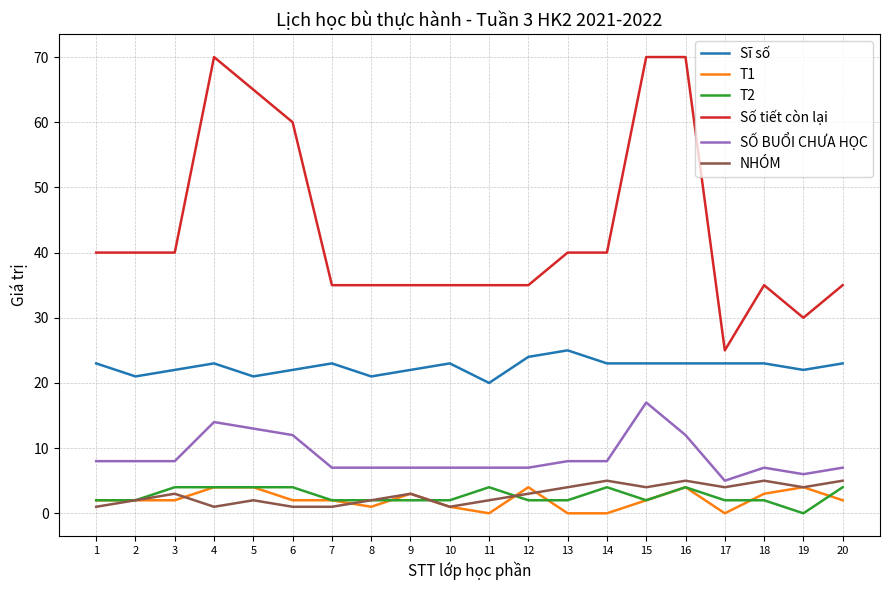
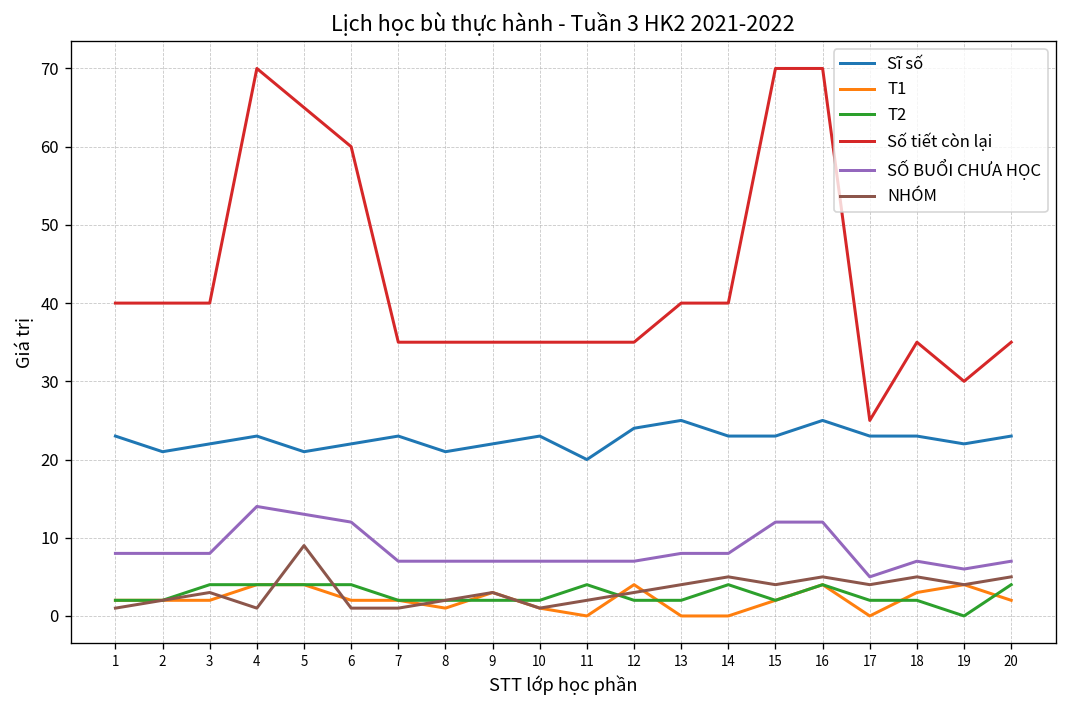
NHÓM, 5: 2 -> 9
SỐ BUỔI CHƯA HỌC, 15: 17 -> 12
Sĩ số, 16: 23 -> 25
